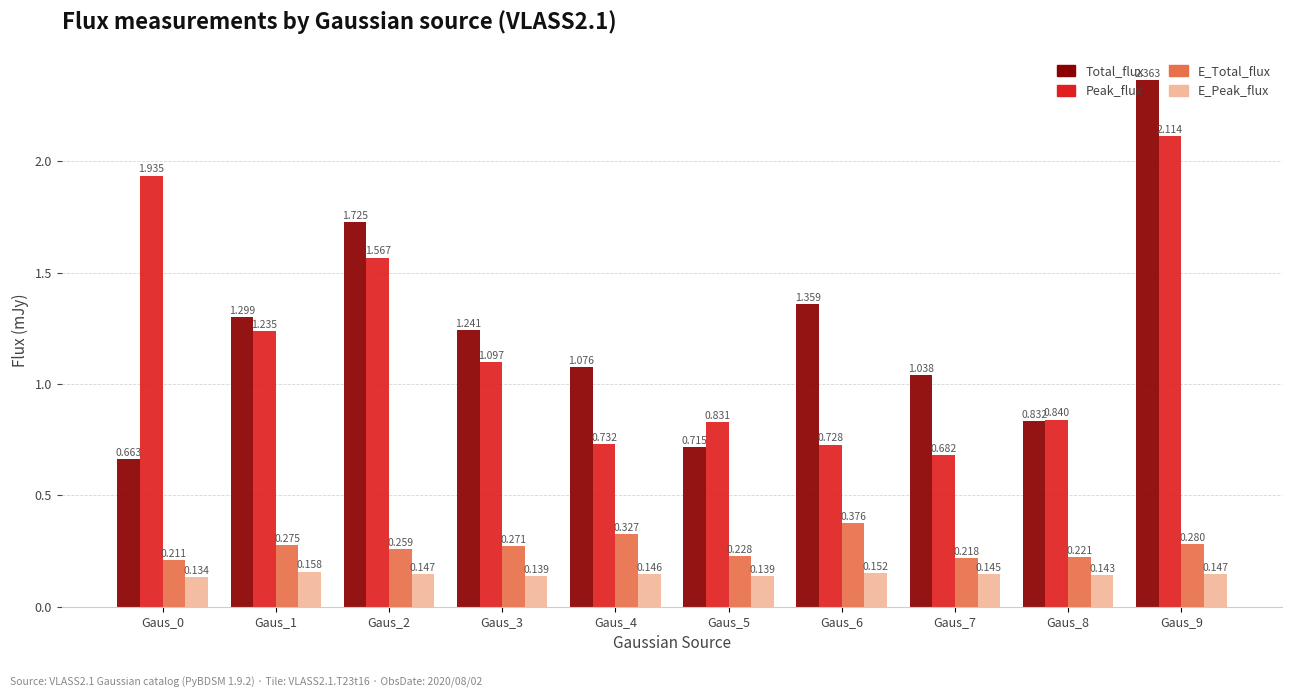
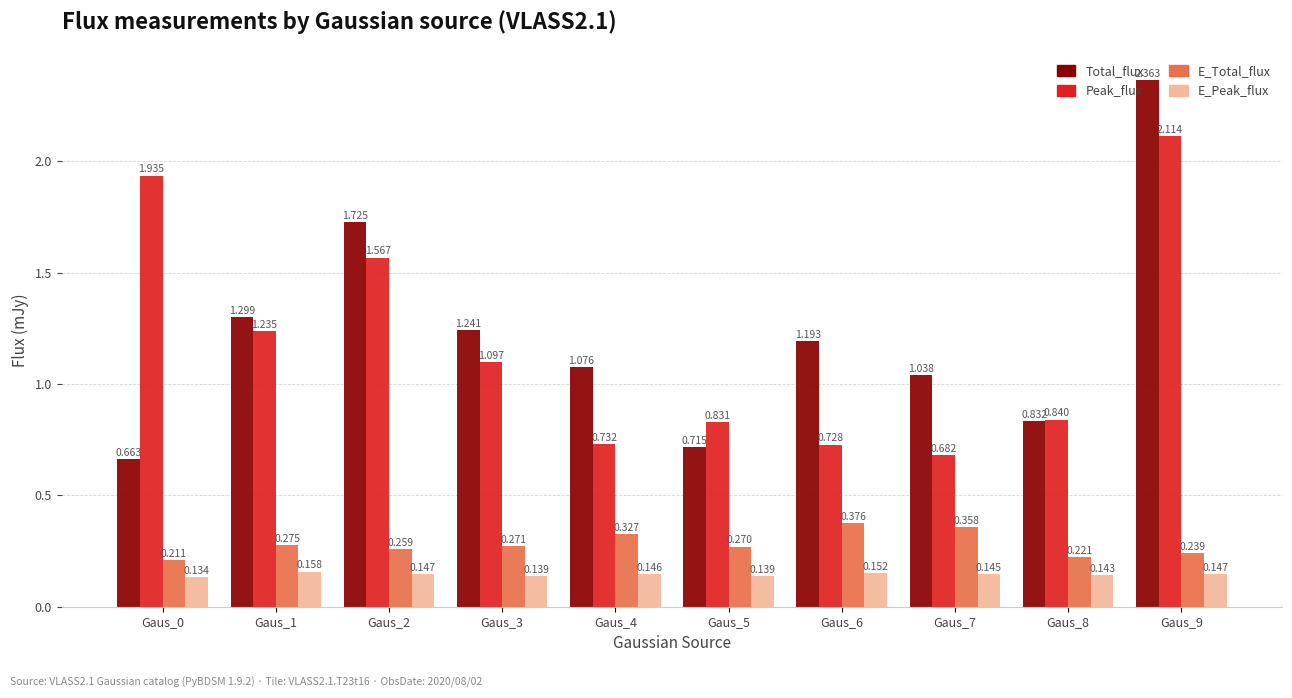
E_Total_flux, Gaus_5: 0.228 -> 0.270
Total_flux, Gaus_6: 1.359 -> 1.193
E_Total_flux, Gaus_7: 0.218 -> 0.358
E_Total_flux, Gaus_9: 0.280 -> 0.239
